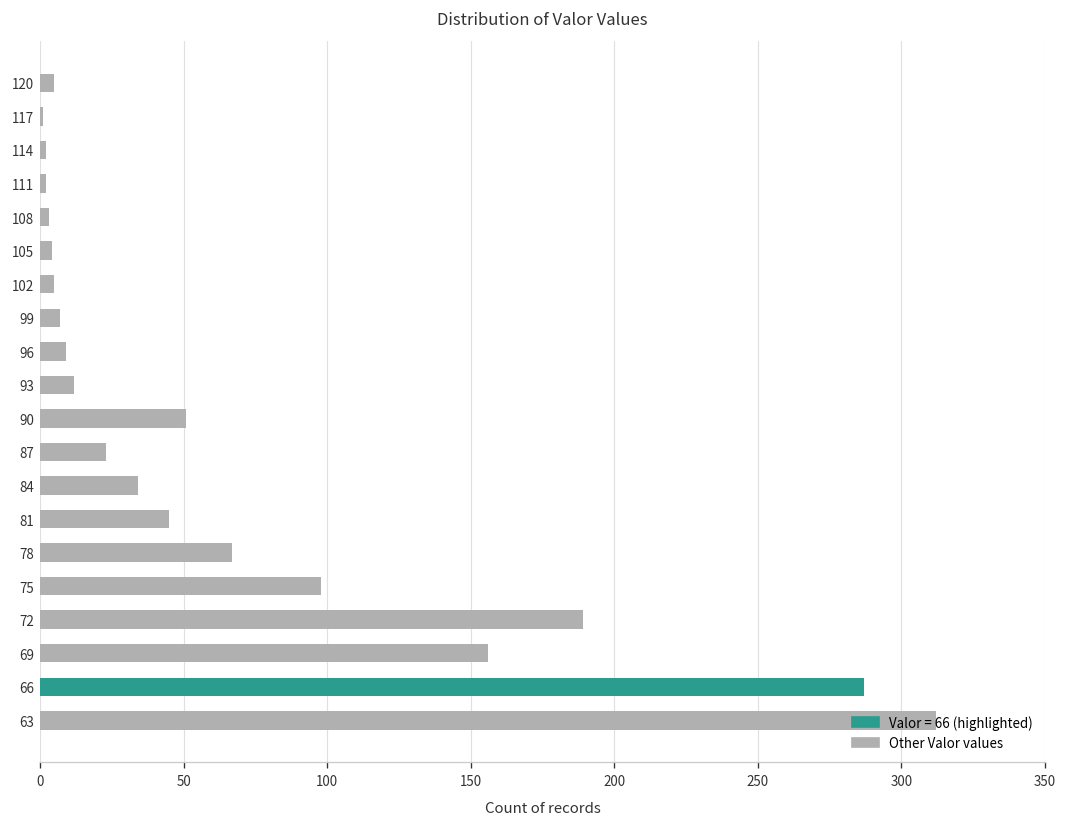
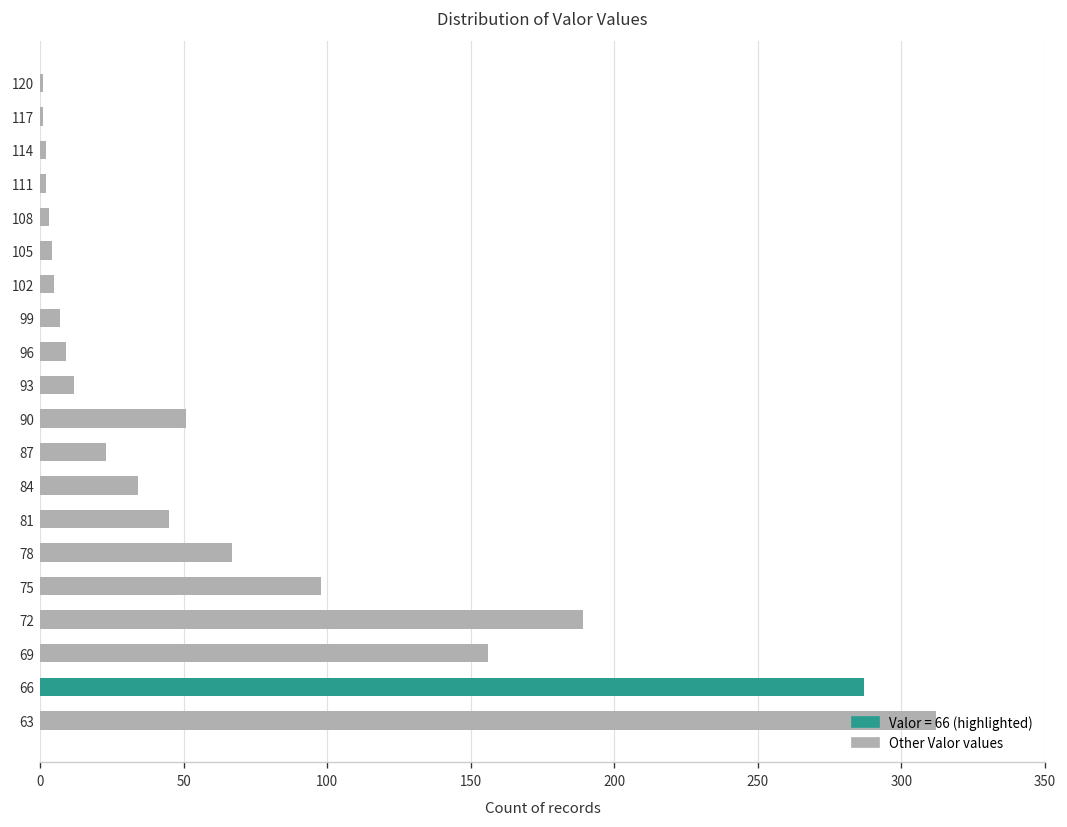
120: 5 -> 1
